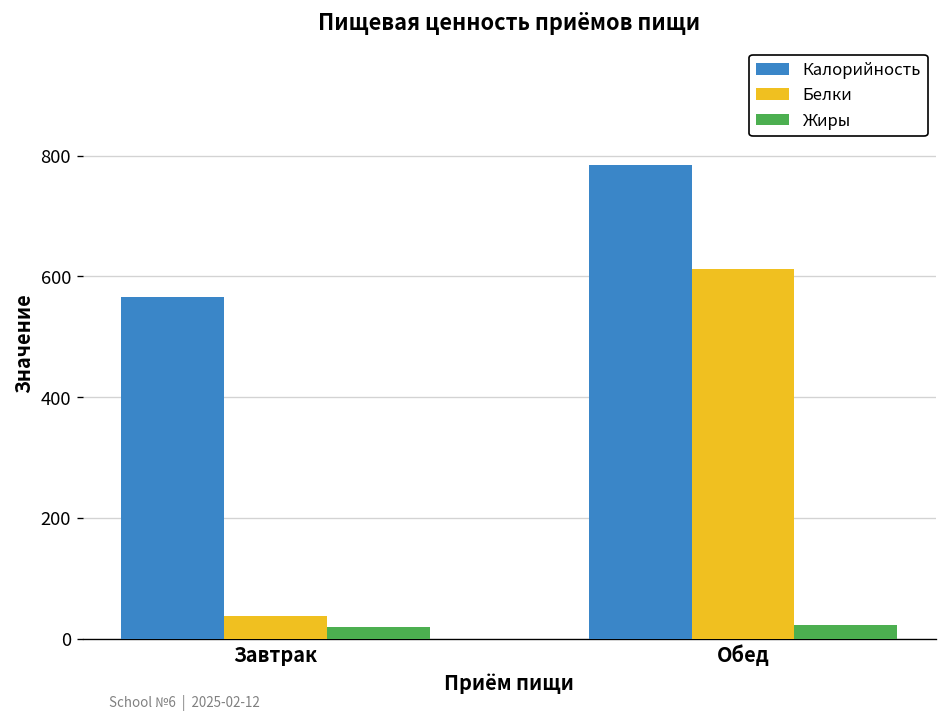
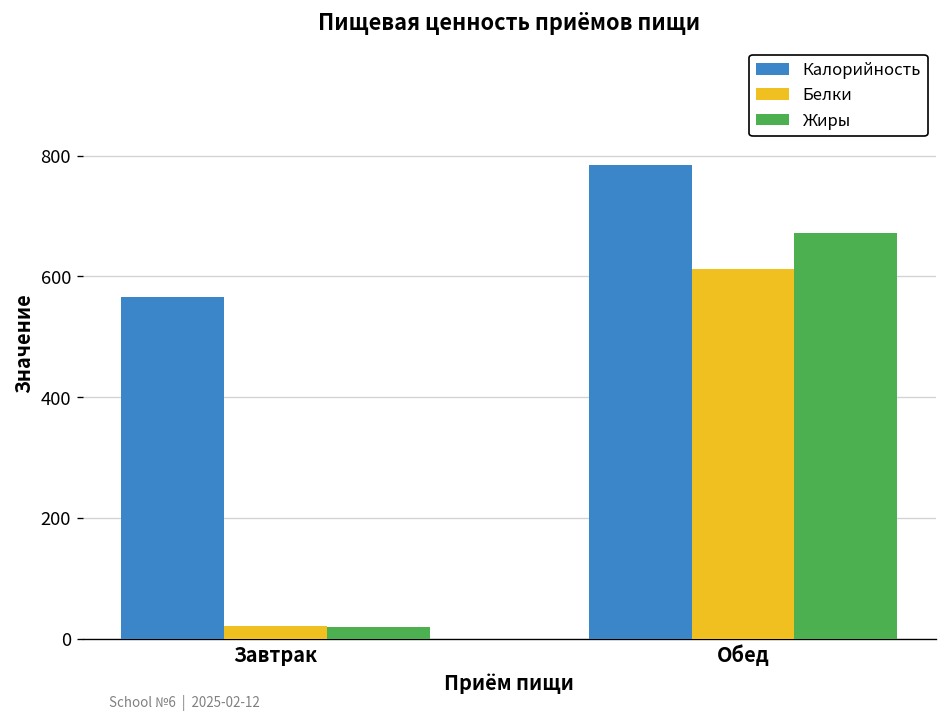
Белки, Завтрак: 40 -> 20
Жиры, Обед: 20 -> 670
